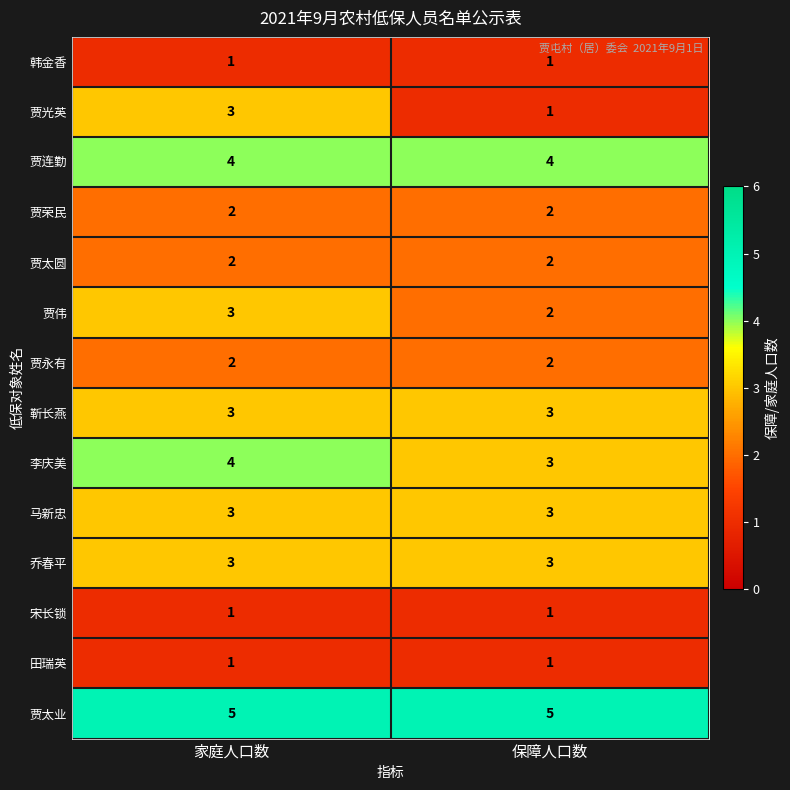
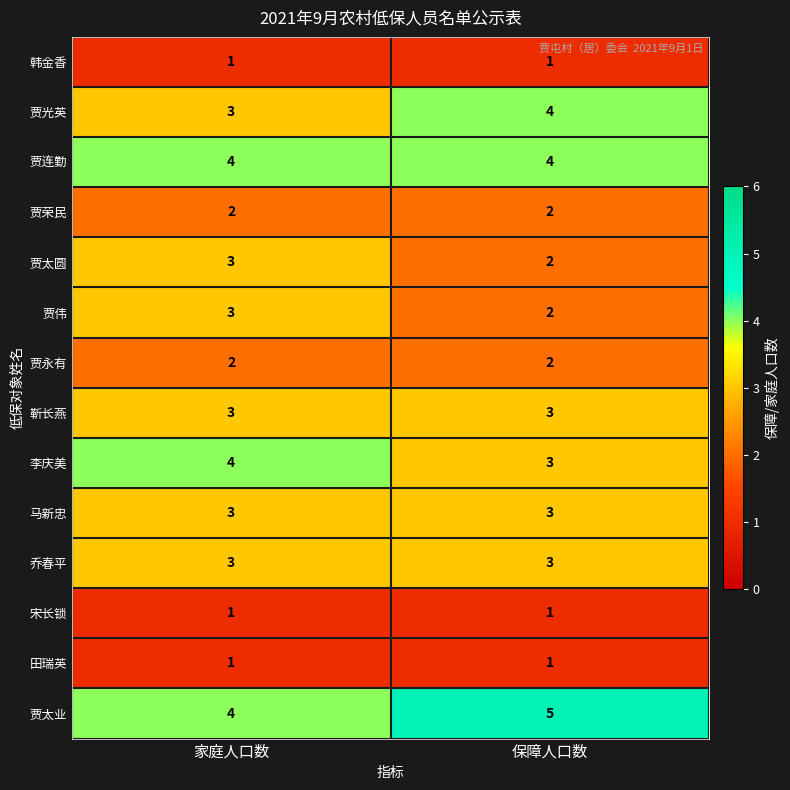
贾光英, 保障人口数: 1 -> 4
贾太圆, 家庭人口数: 2 -> 3
贾太业, 家庭人口数: 5 -> 4
